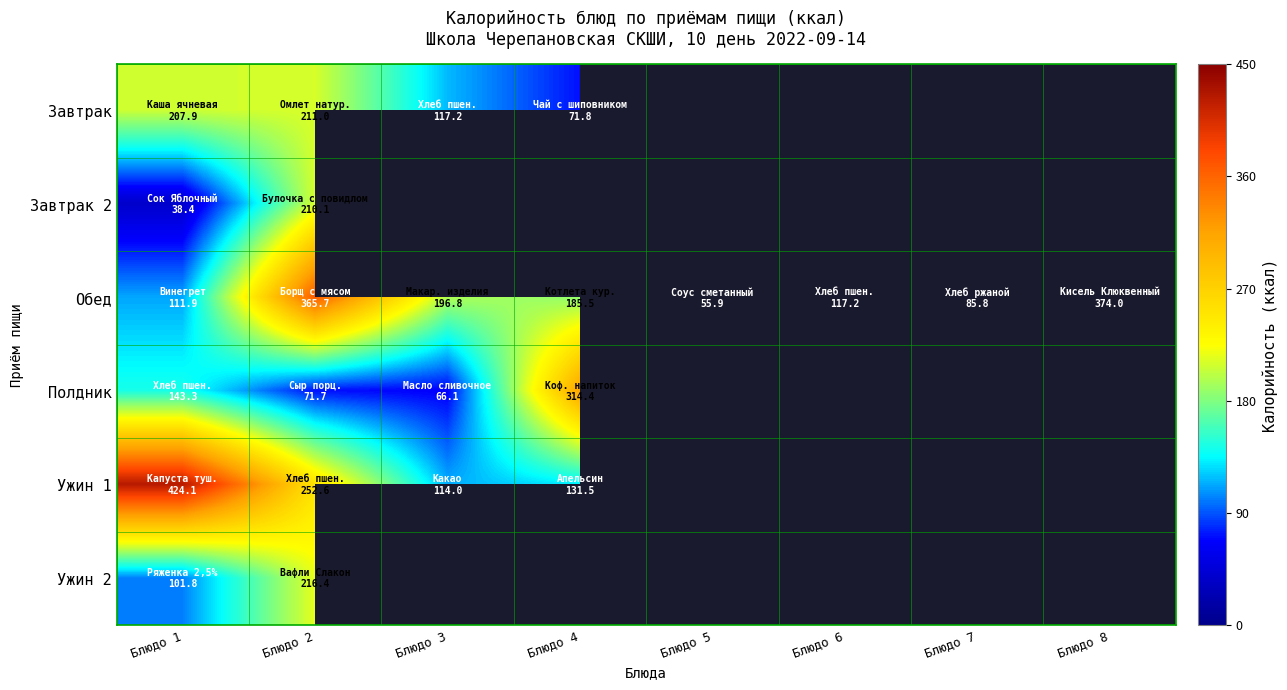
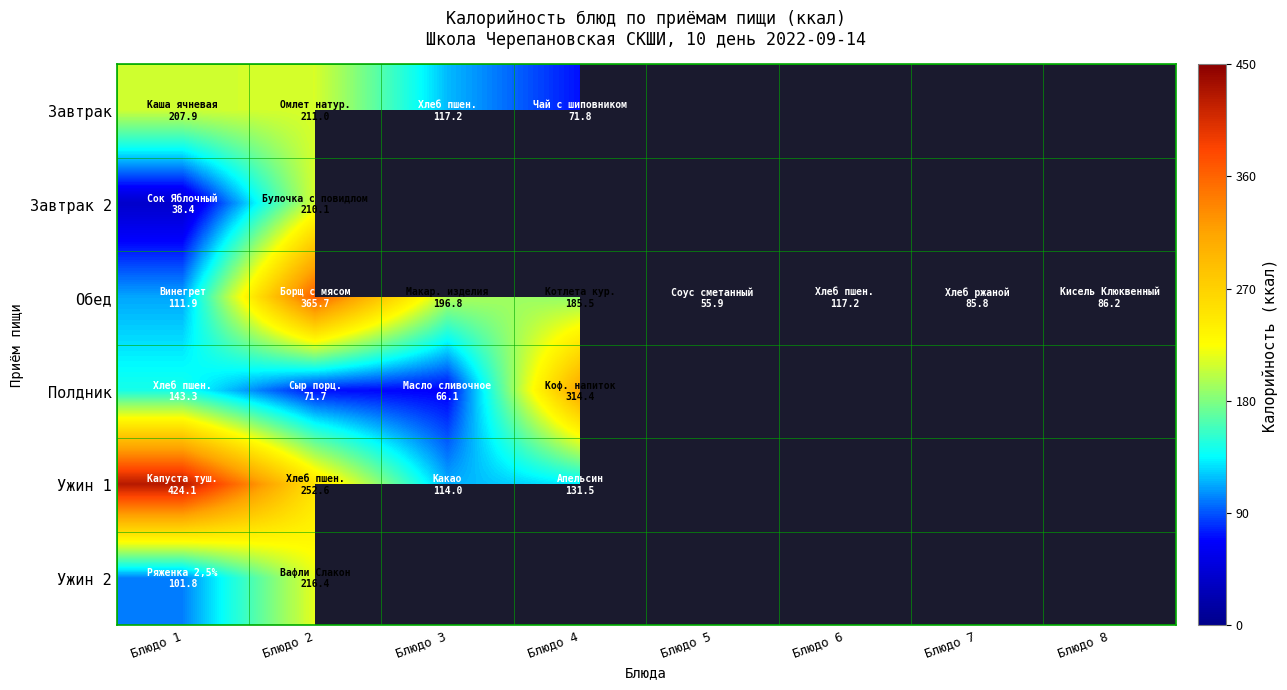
Обед, Блюдо 8: 374.0 -> 86.2
